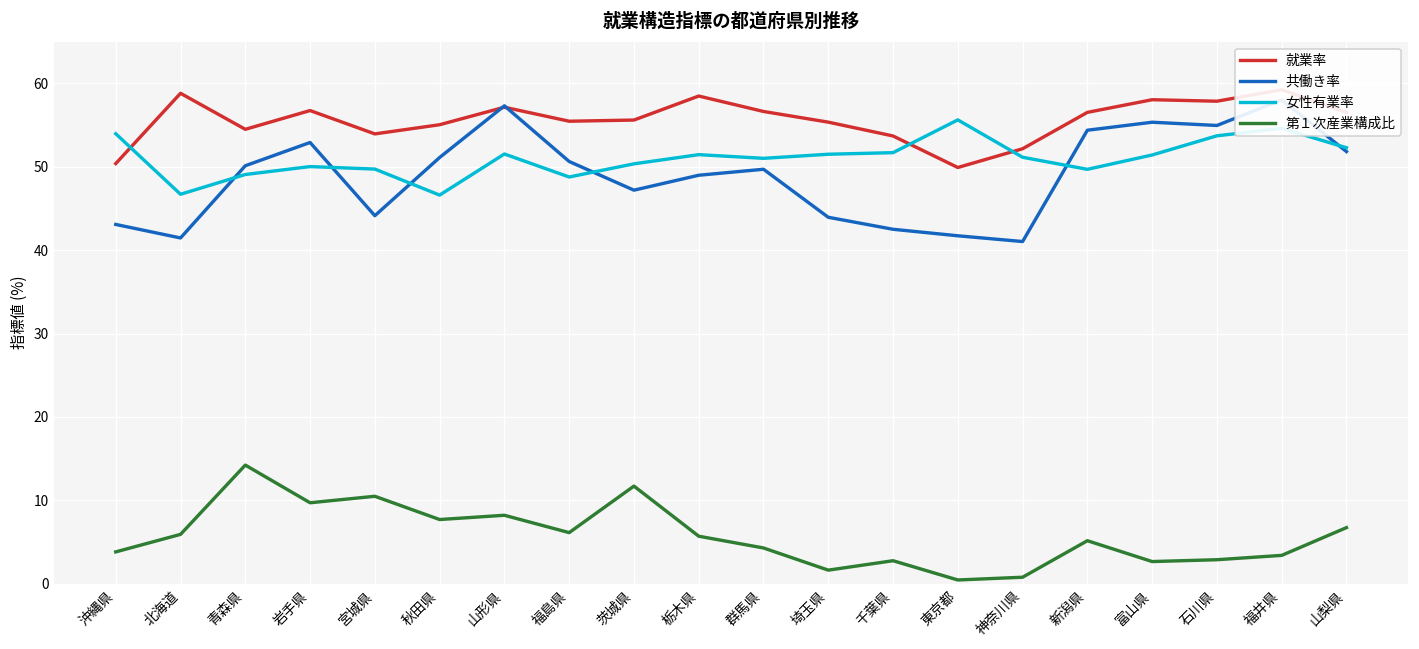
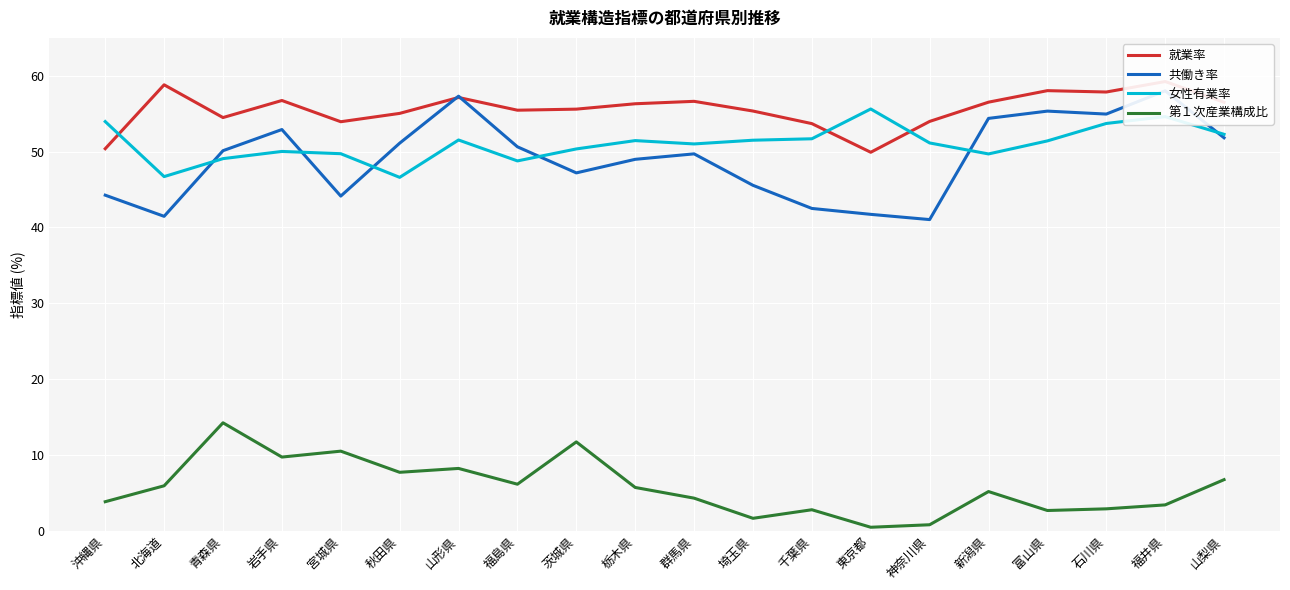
共働き率, 沖縄県: 43 -> 44
就業率, 栃木県: 58 -> 56
共働き率, 埼玉県: 44 -> 46
就業率, 神奈川県: 52 -> 54
